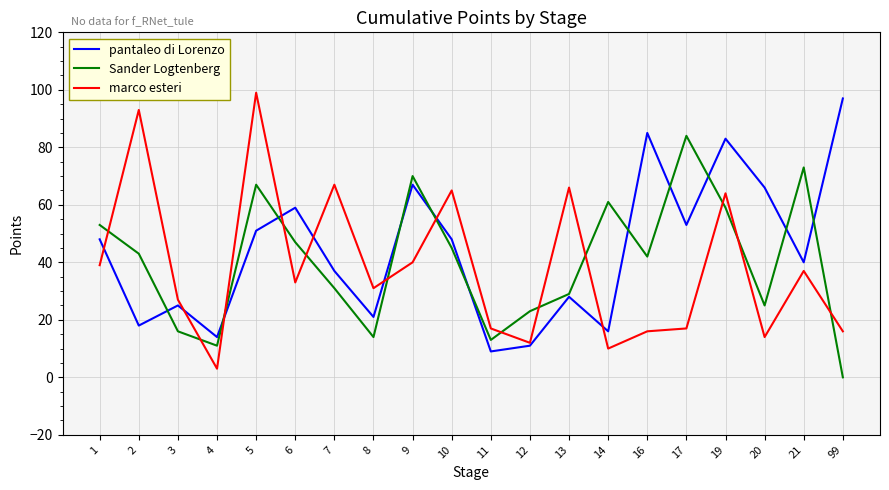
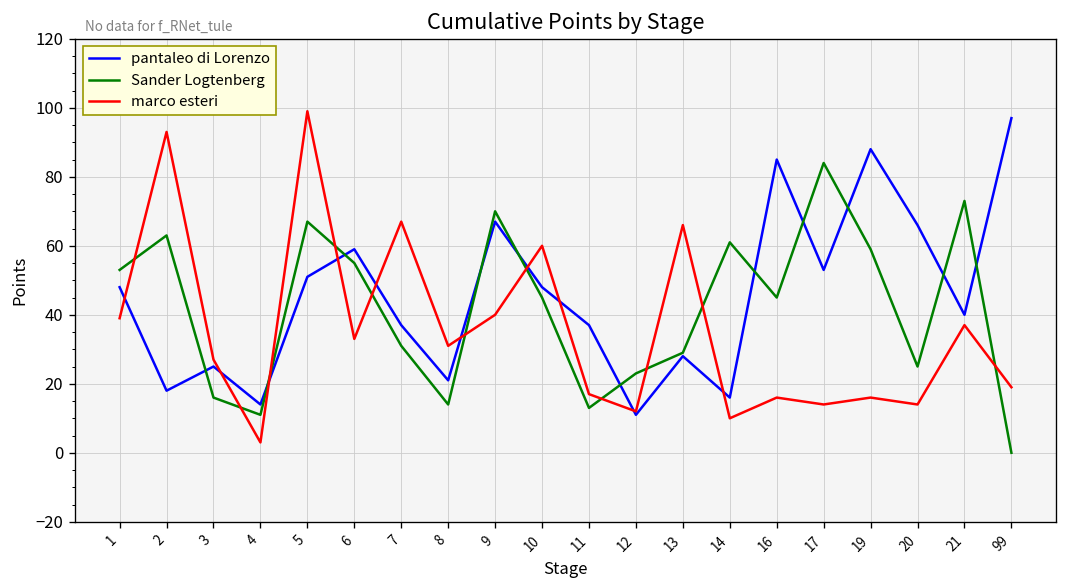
Sander Logtenberg, 2: 43 -> 63
Sander Logtenberg, 6: 47 -> 55
marco esteri, 10: 65 -> 60
pantaleo di Lorenzo, 11: 9 -> 37
Sander Logtenberg, 16: 42 -> 45
marco esteri, 17: 17 -> 14
pantaleo di Lorenzo, 19: 83 -> 88
marco esteri, 19: 64 -> 16
marco esteri, 99: 16 -> 19
